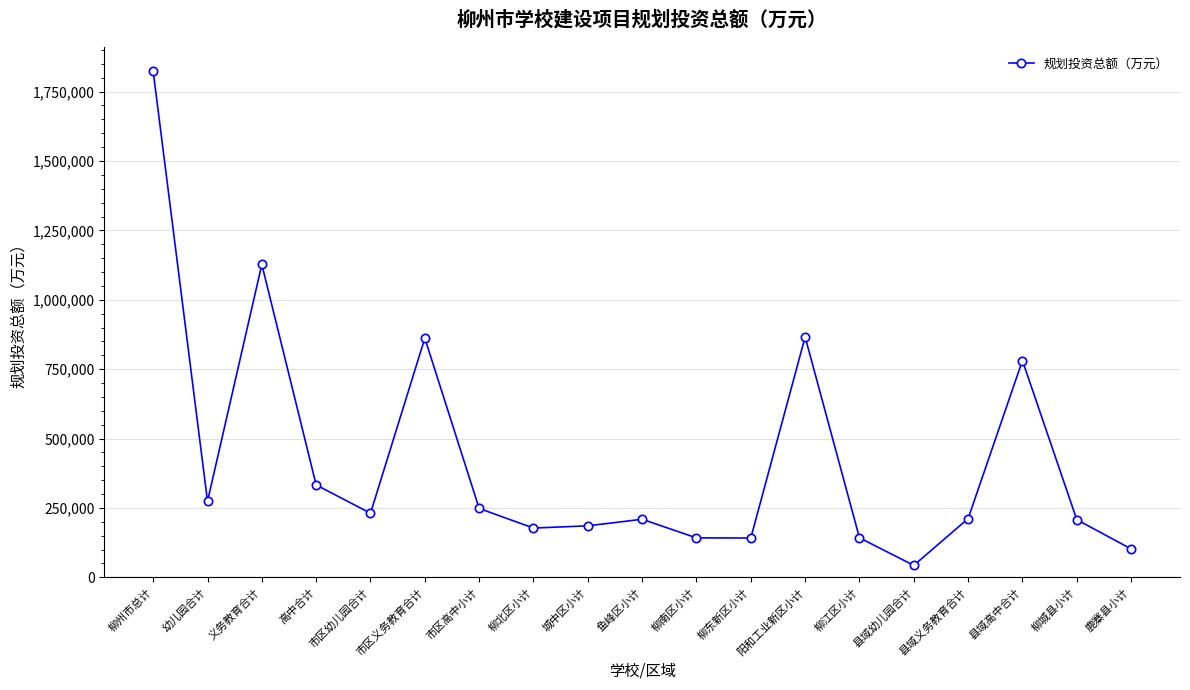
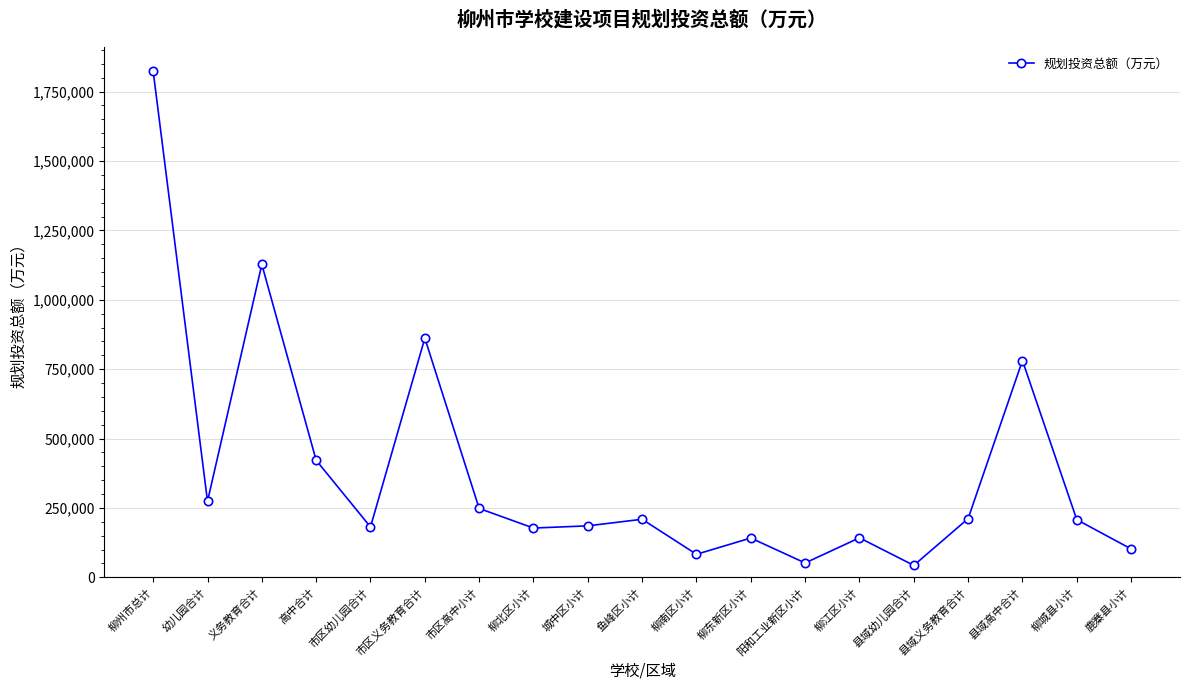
高中合计: 330,000 -> 420,000
市区幼儿园合计: 230,000 -> 180,000
柳南区小计: 140,000 -> 80,000
阳和工业新区小计: 870,000 -> 50,000
